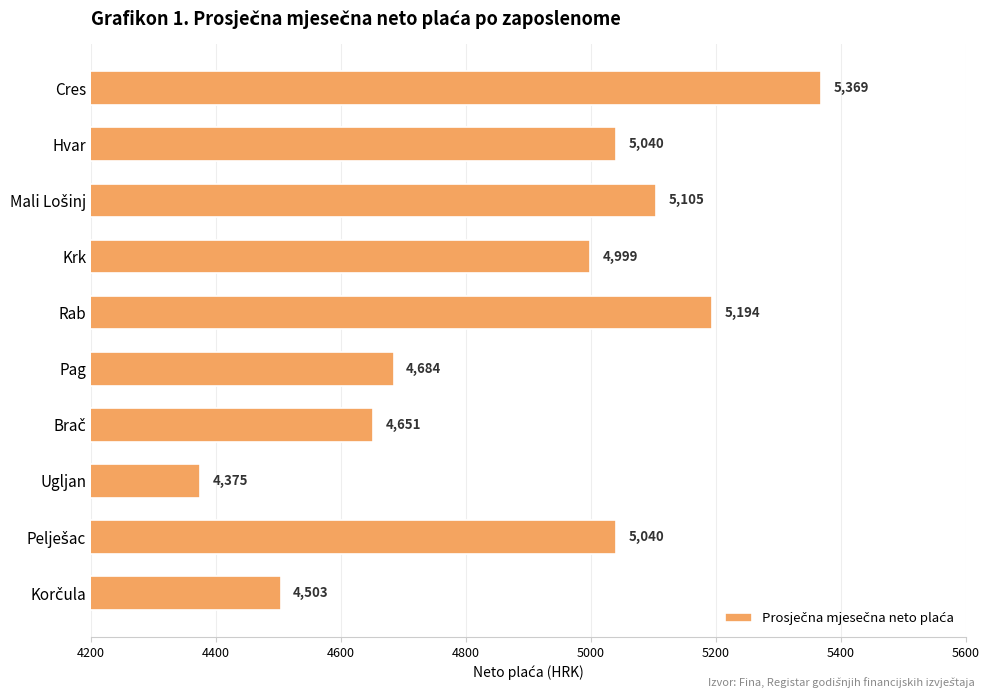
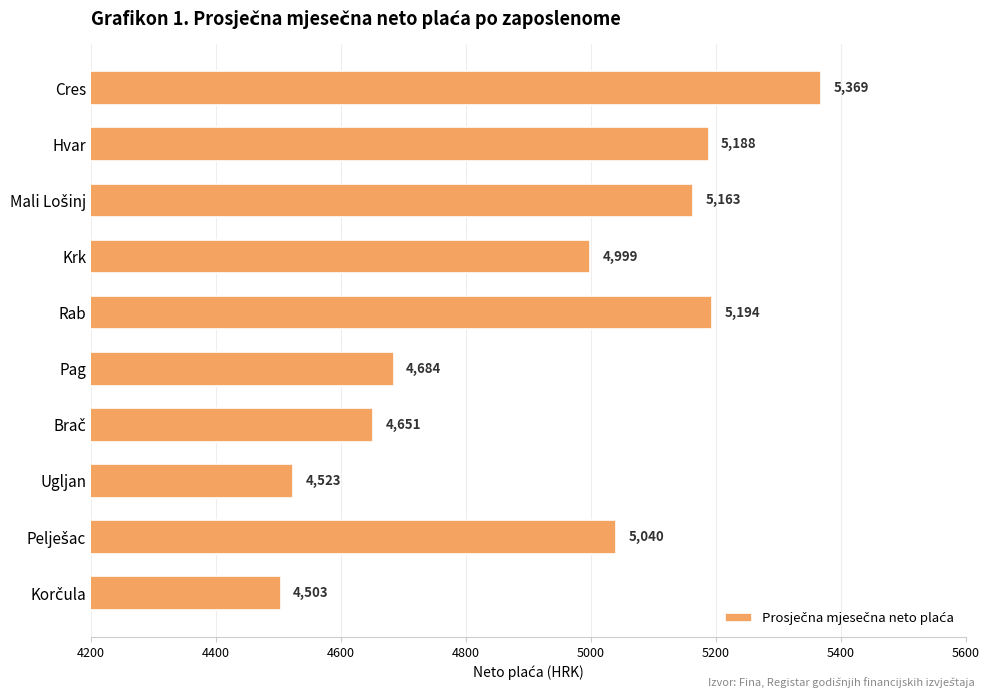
Hvar: 5,040 -> 5,188
Mali Lošinj: 5,105 -> 5,163
Ugljan: 4,375 -> 4,523
